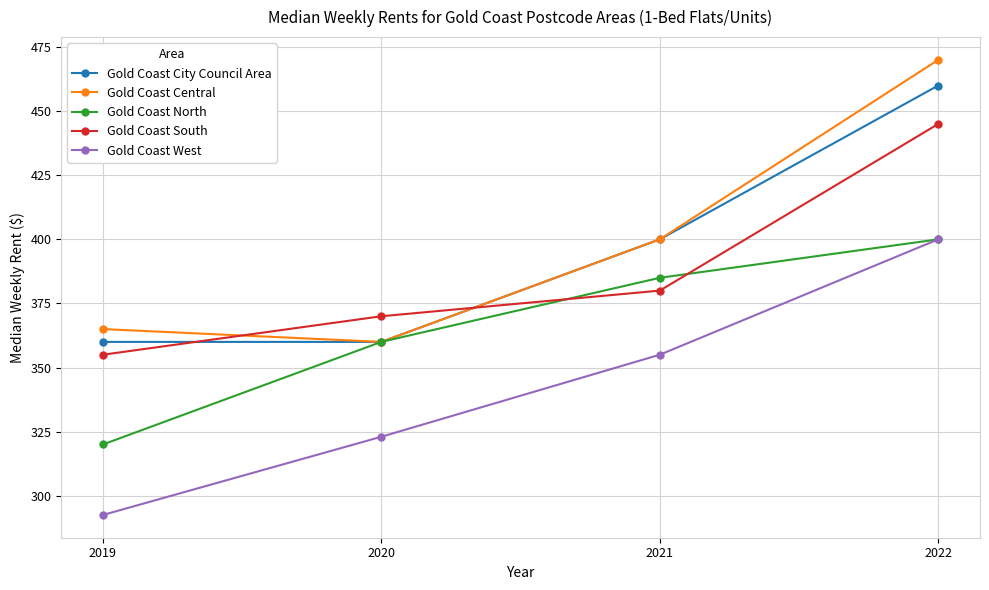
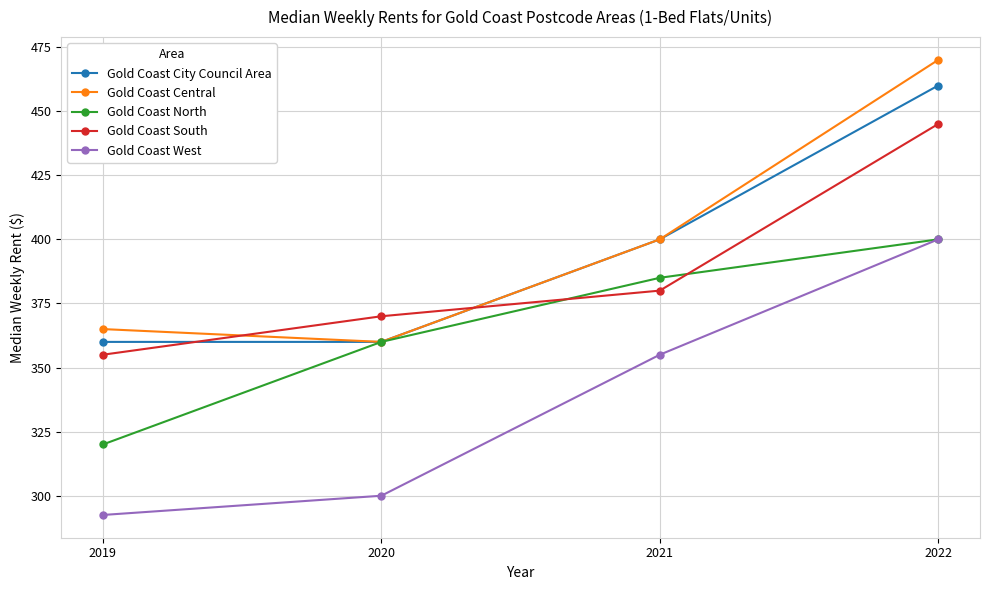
Gold Coast West, 2020: 323 -> 300
